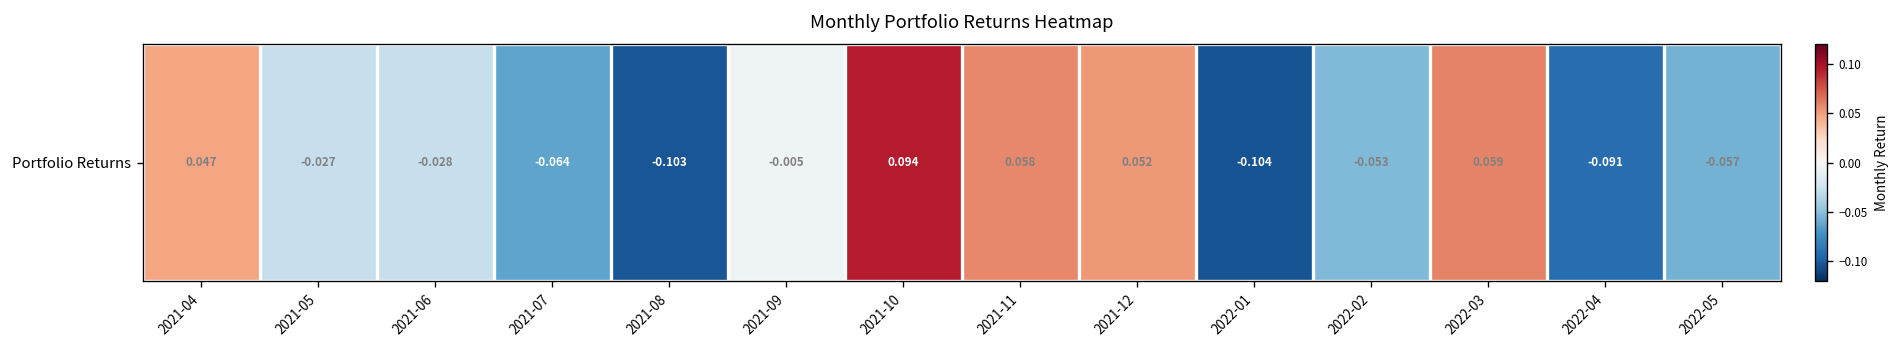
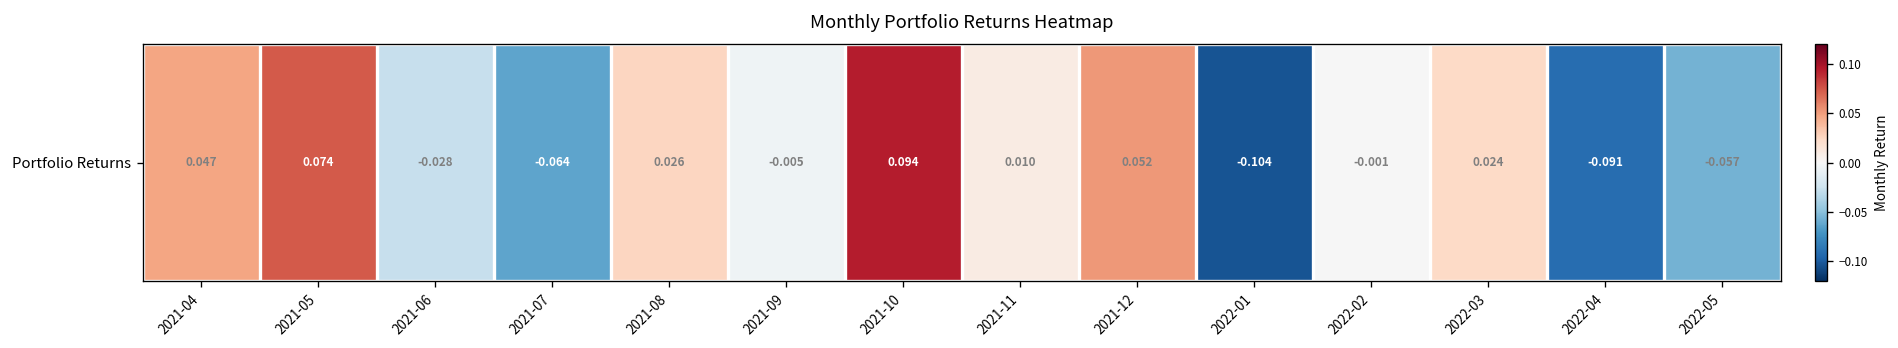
Portfolio Returns, 2021-05: -0.027 -> 0.074
Portfolio Returns, 2021-08: -0.103 -> 0.026
Portfolio Returns, 2021-11: 0.058 -> 0.010
Portfolio Returns, 2022-02: -0.053 -> -0.001
Portfolio Returns, 2022-03: 0.059 -> 0.024
